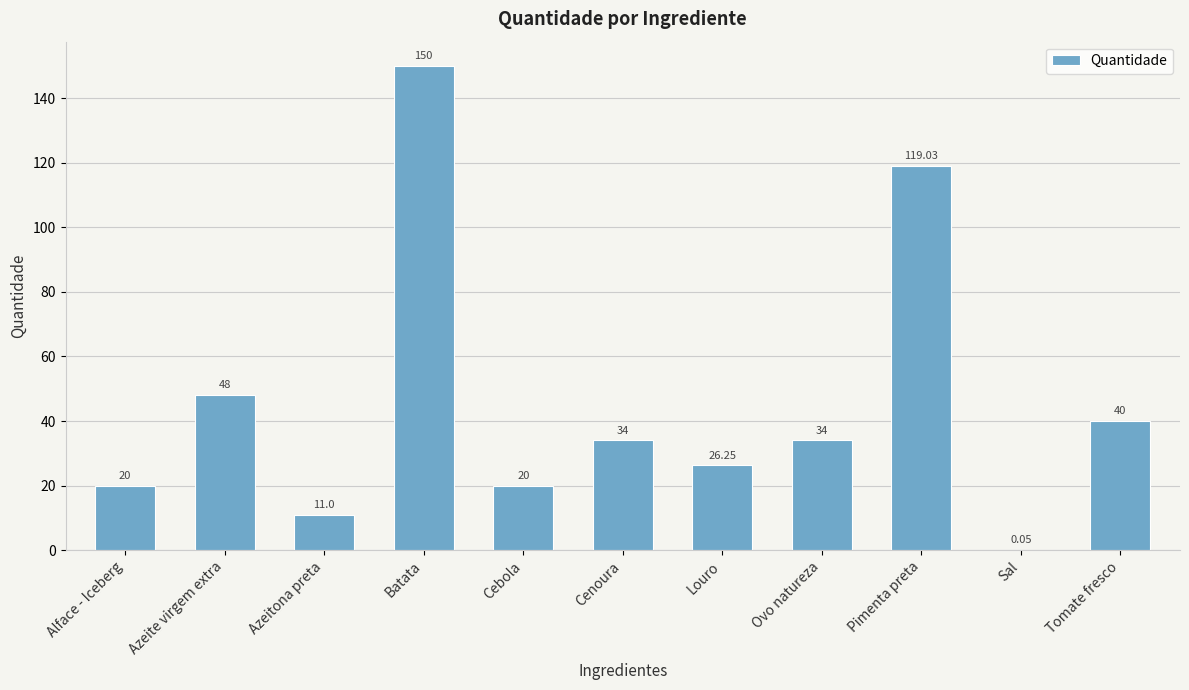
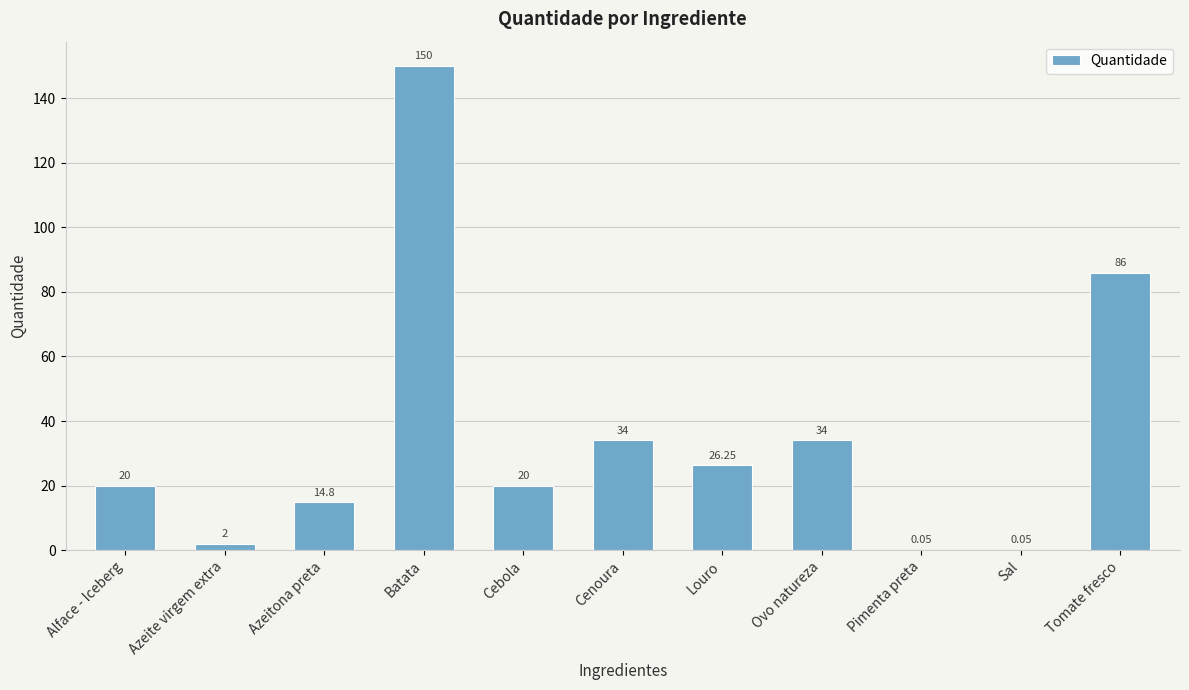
Azeite virgem extra: 48 -> 2
Azeitona preta: 11.0 -> 14.8
Pimenta preta: 119.03 -> 0.05
Tomate fresco: 40 -> 86
